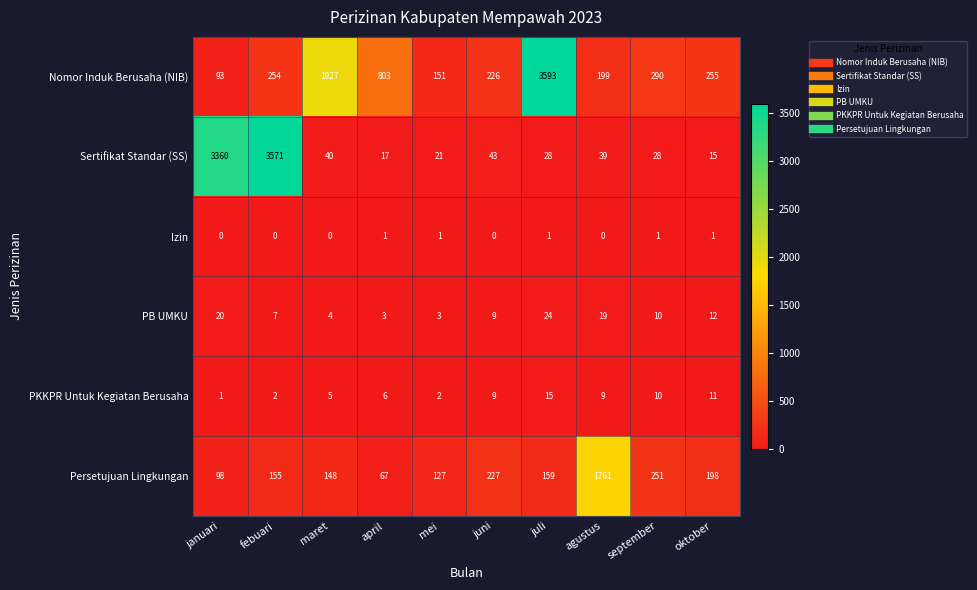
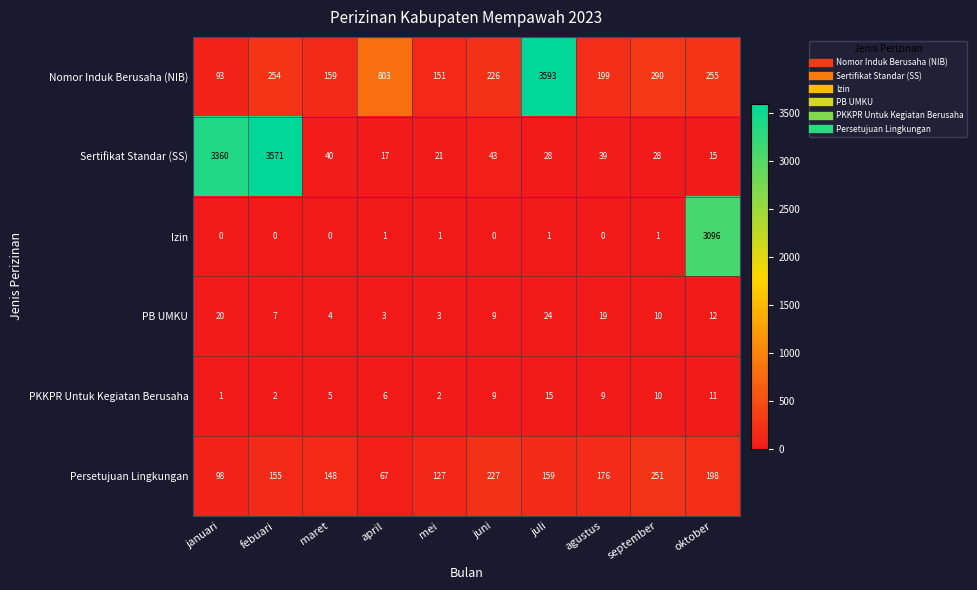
Nomor Induk Berusaha (NIB), maret: 1927 -> 159
Izin, oktober: 1 -> 3096
Persetujuan Lingkungan, agustus: 1761 -> 176
